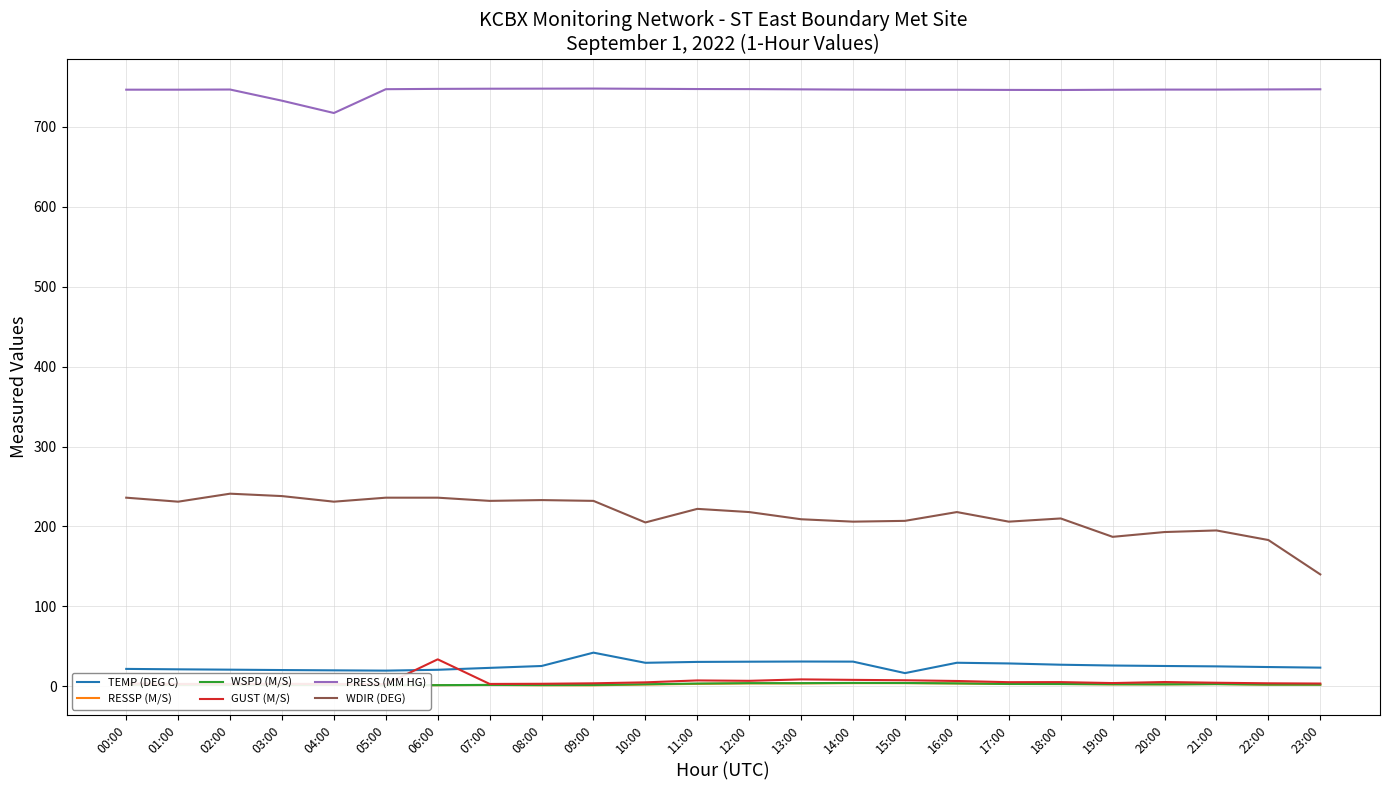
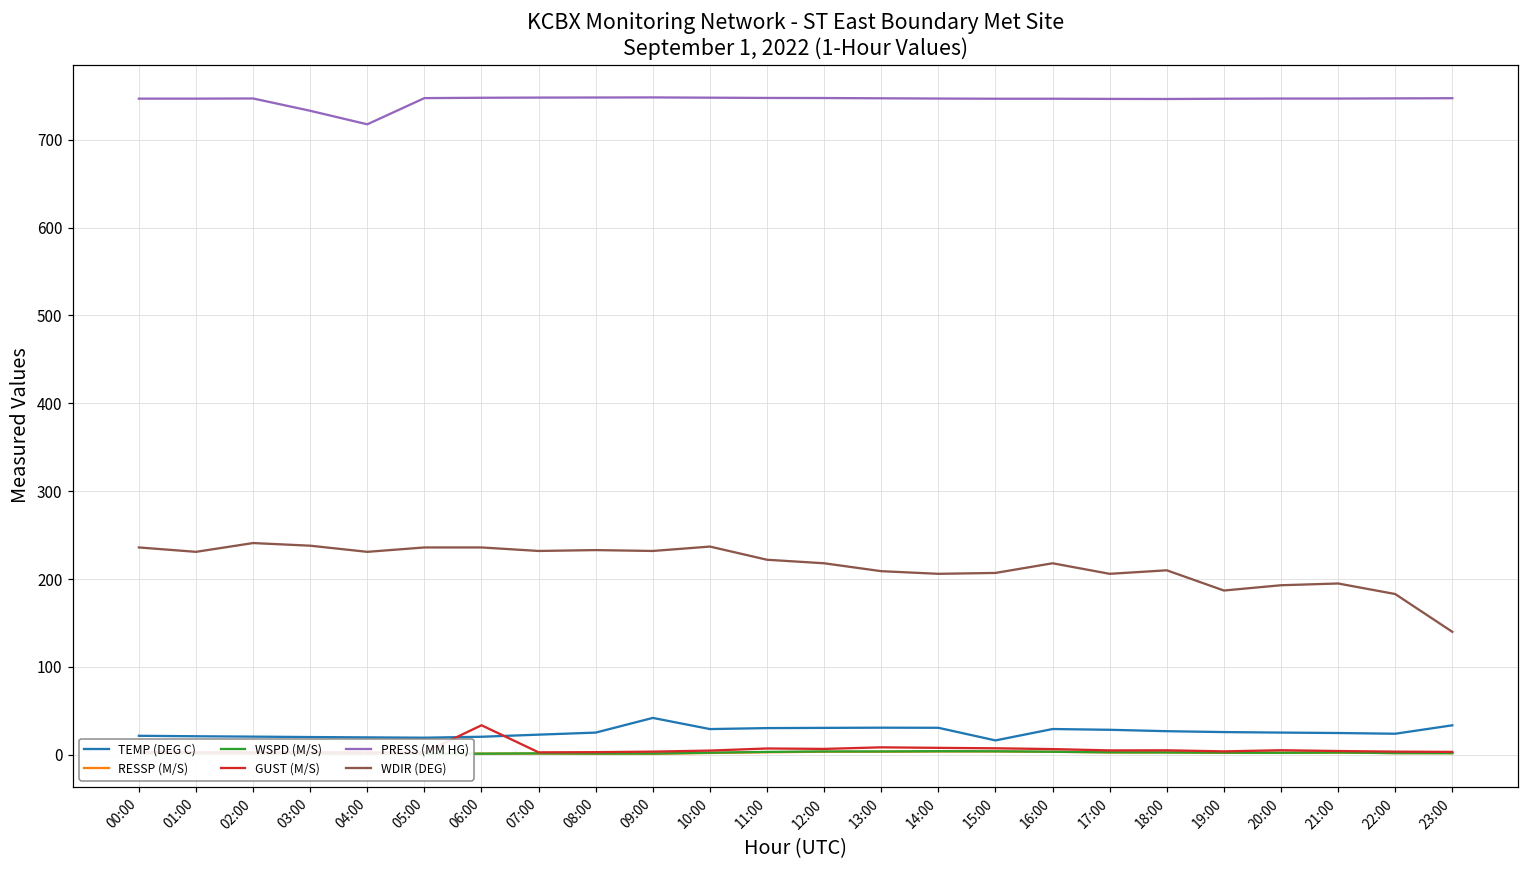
WDIR (DEG), 10:00: 210 -> 240
TEMP (DEG C), 23:00: 20 -> 30
